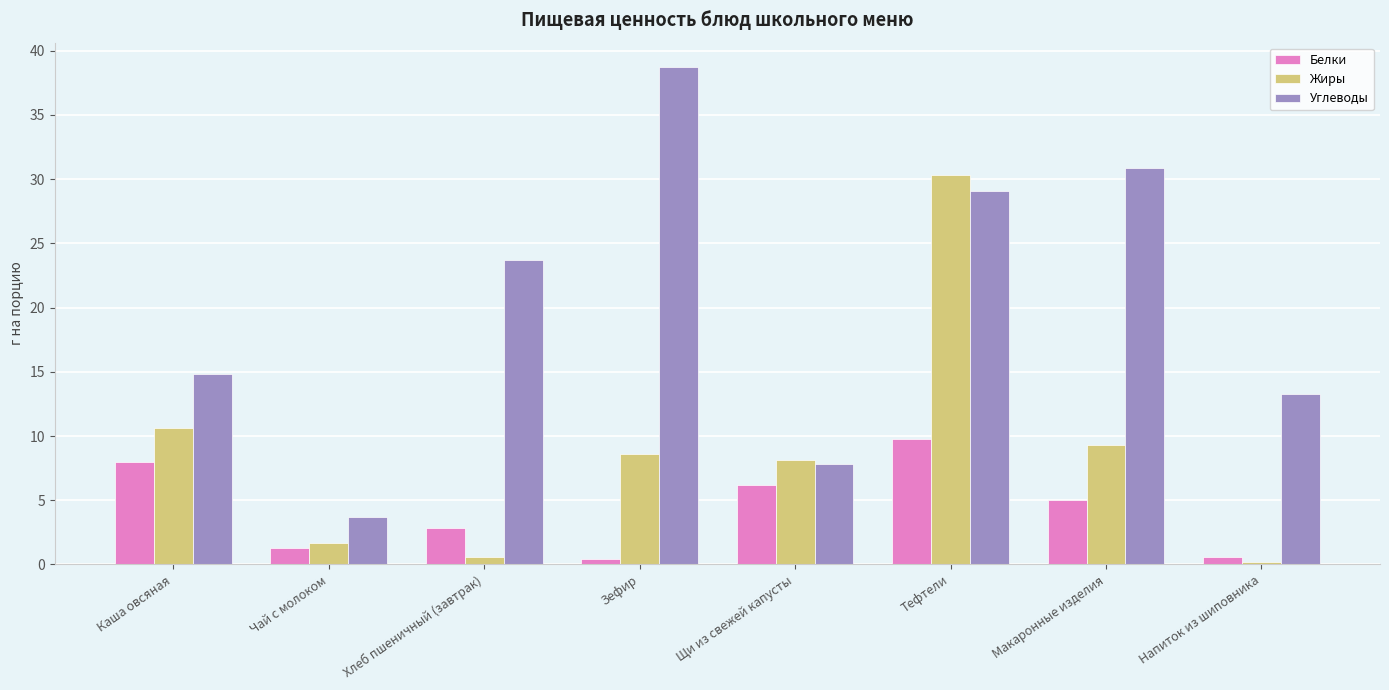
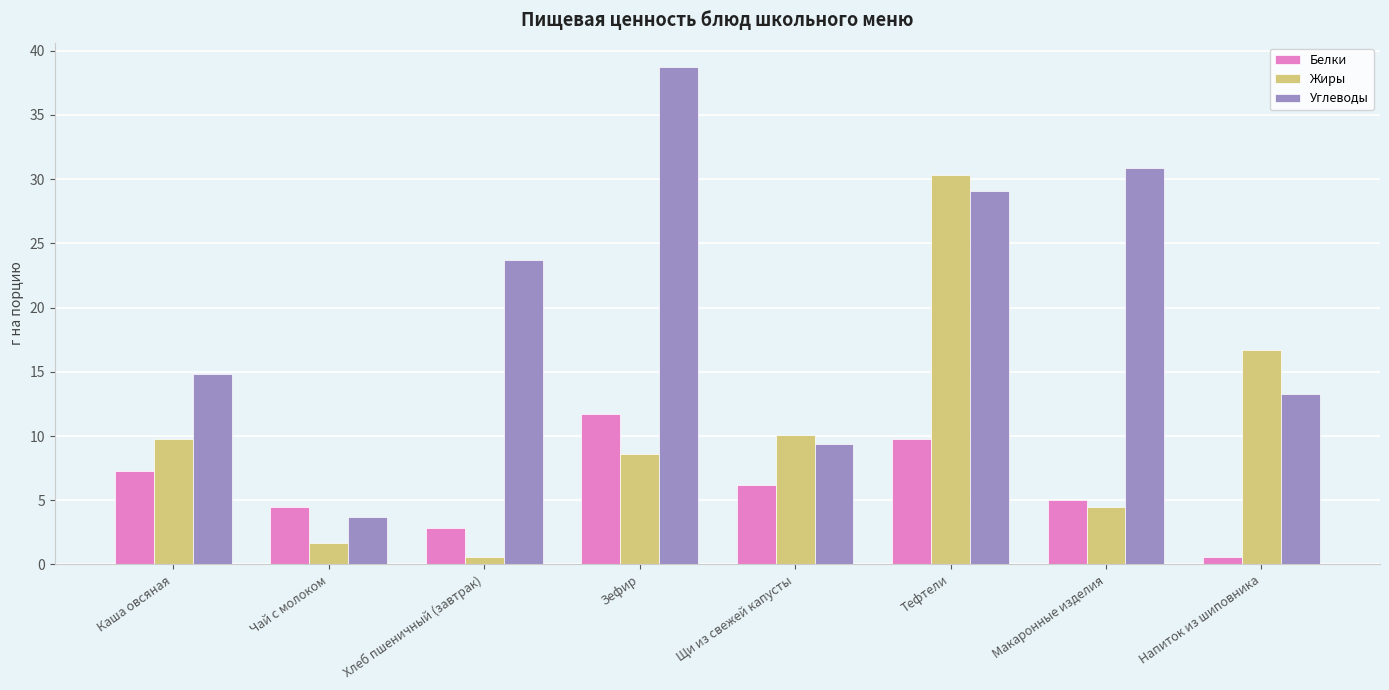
Белки, Каша овсяная: 8.0 -> 7.3
Жиры, Каша овсяная: 10.6 -> 9.8
Белки, Чай с молоком: 1.3 -> 4.5
Белки, Зефир: 0.4 -> 11.7
Жиры, Щи из свежей капусты: 8.1 -> 10.1
Углеводы, Щи из свежей капусты: 7.8 -> 9.4
Жиры, Макаронные изделия: 9.3 -> 4.5
Жиры, Напиток из шиповника: 0.2 -> 16.7
